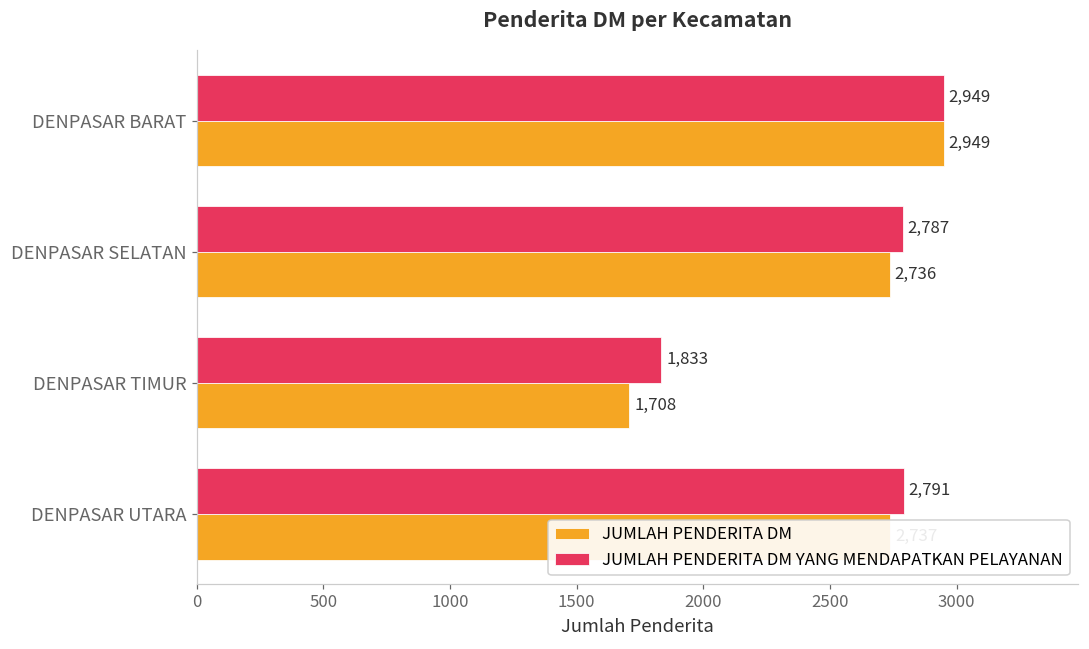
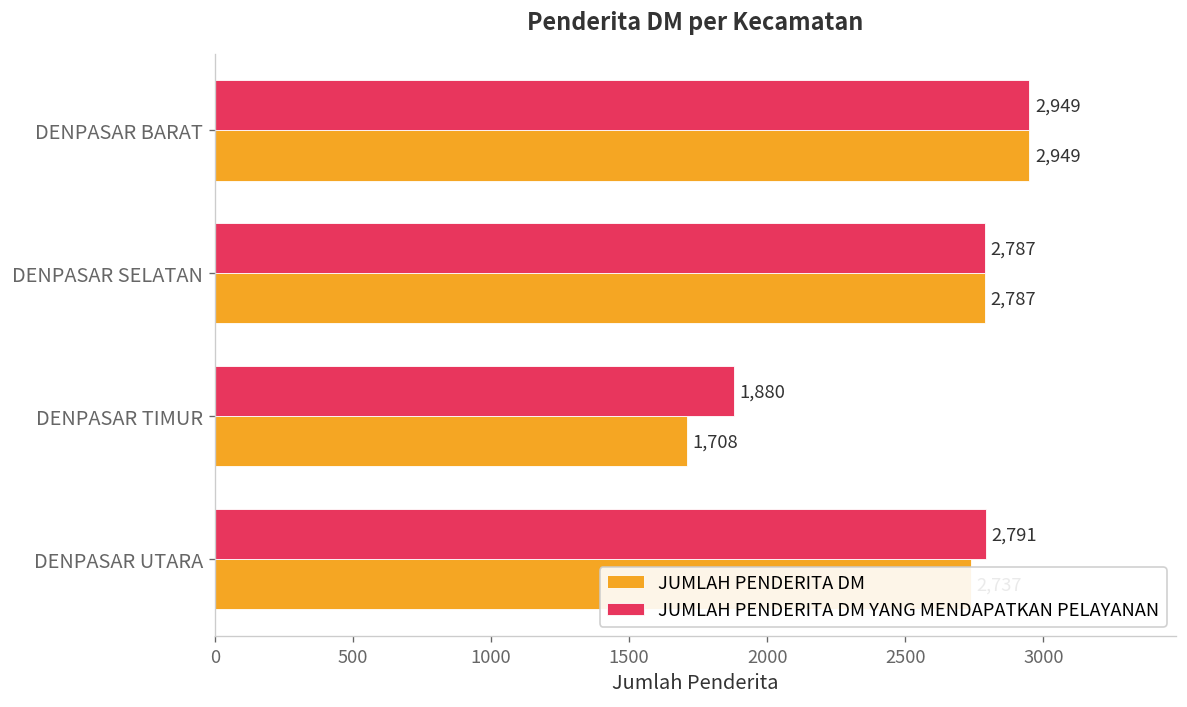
JUMLAH PENDERITA DM, DENPASAR SELATAN: 2,736 -> 2,787
JUMLAH PENDERITA DM YANG MENDAPATKAN PELAYANAN, DENPASAR TIMUR: 1,833 -> 1,880
